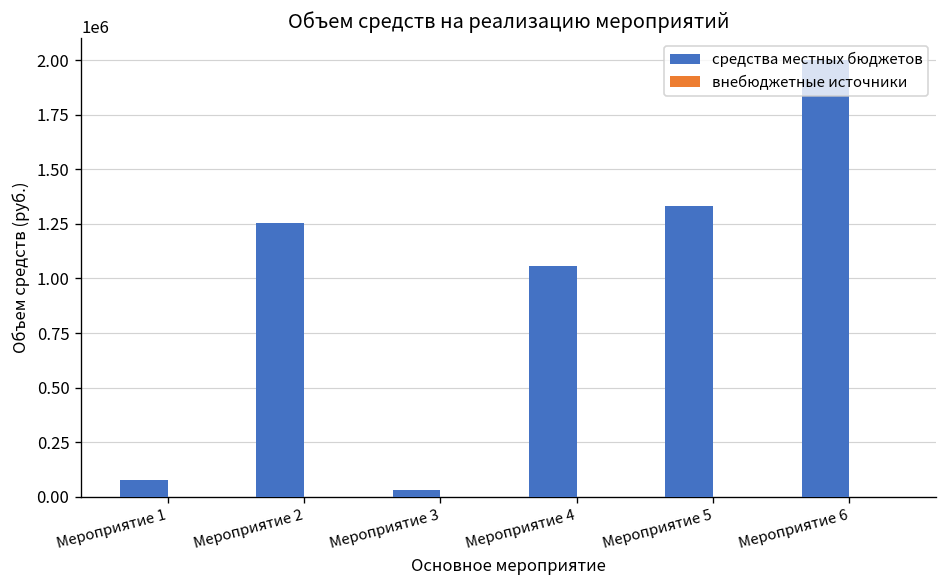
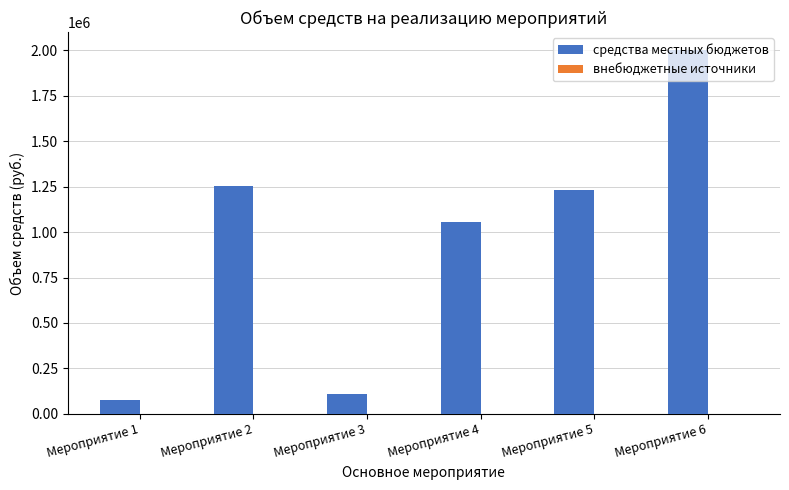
средства местных бюджетов, Мероприятие 3: 30000 -> 110000
средства местных бюджетов, Мероприятие 5: 1330000 -> 1230000
